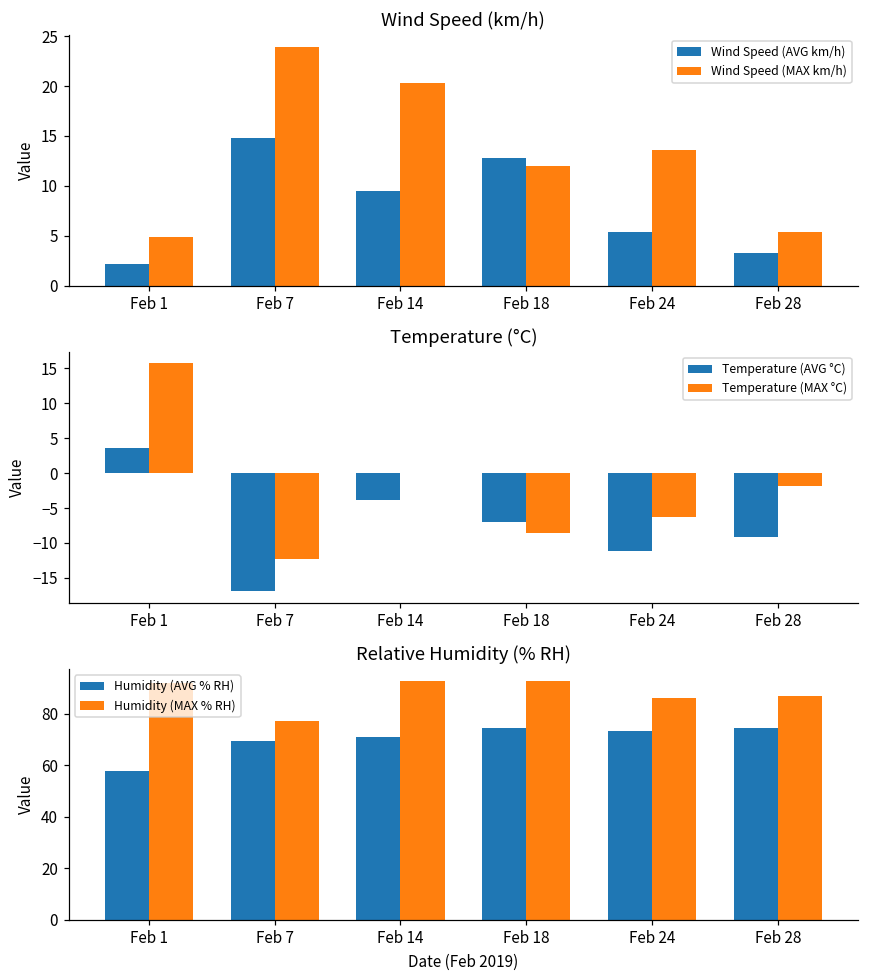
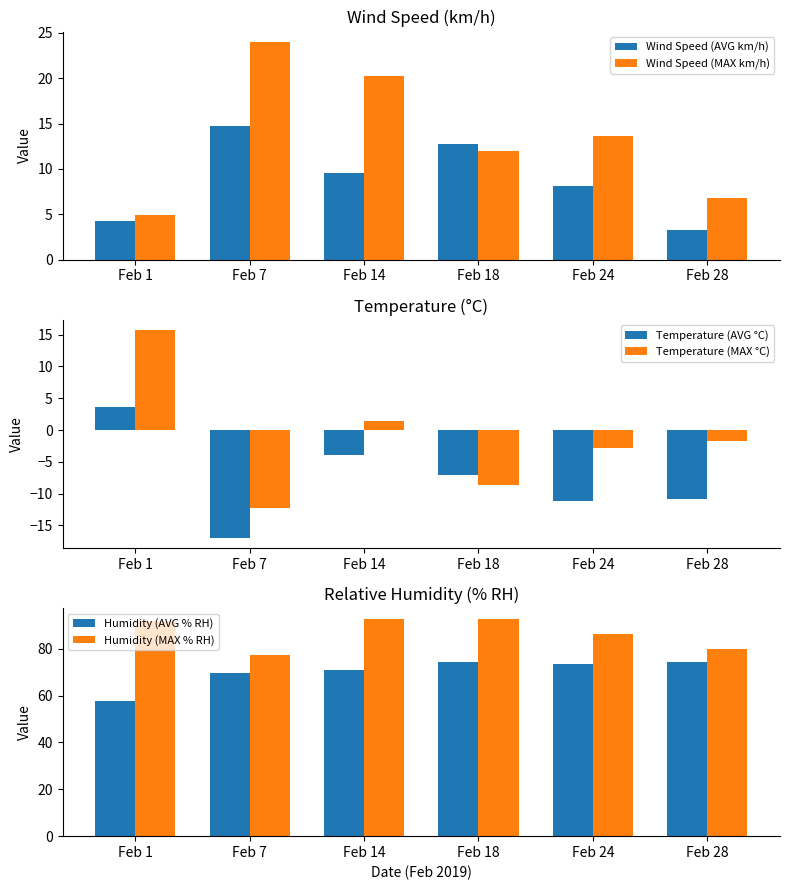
Wind Speed (km/h), Wind Speed (AVG km/h), Feb 1: 2 -> 4
Wind Speed (km/h), Wind Speed (AVG km/h), Feb 24: 5 -> 8
Wind Speed (km/h), Wind Speed (MAX km/h), Feb 28: 5 -> 7
Temperature (°C), Temperature (MAX °C), Feb 14: 0 -> 1
Temperature (°C), Temperature (MAX °C), Feb 24: -6 -> -3
Temperature (°C), Temperature (AVG °C), Feb 28: -9 -> -11
Relative Humidity (% RH), Humidity (MAX % RH), Feb 28: 87 -> 80
